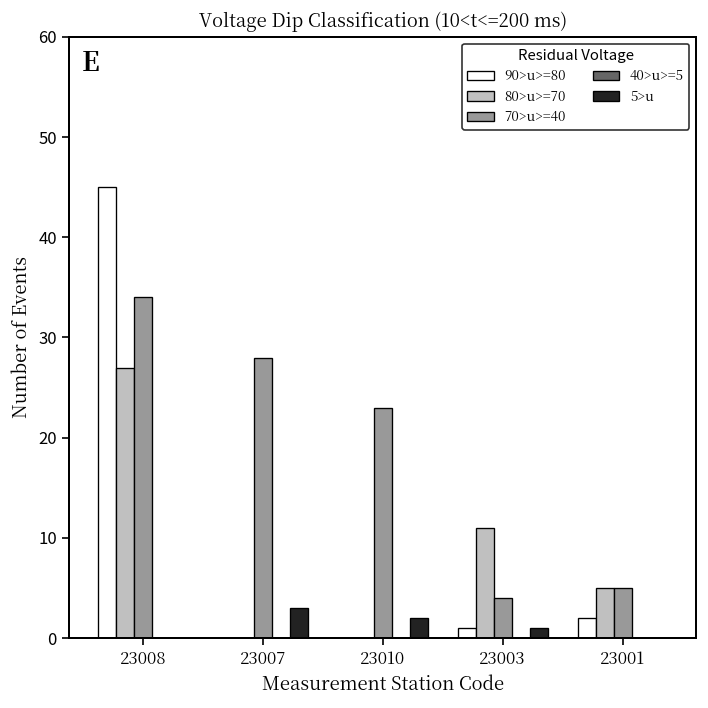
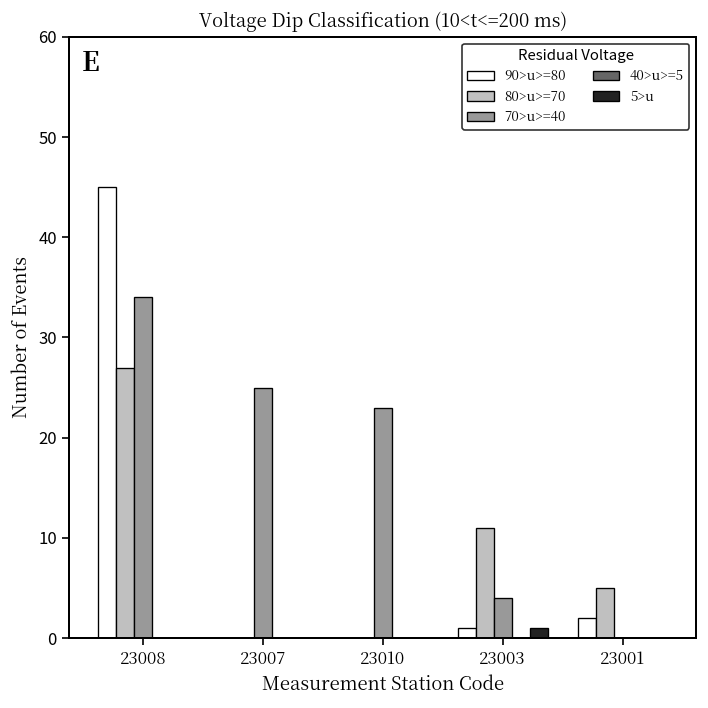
70>u>=40, 23007: 28 -> 25
5>u, 23007: 3 -> 0
5>u, 23010: 2 -> 0
70>u>=40, 23001: 5 -> 0
